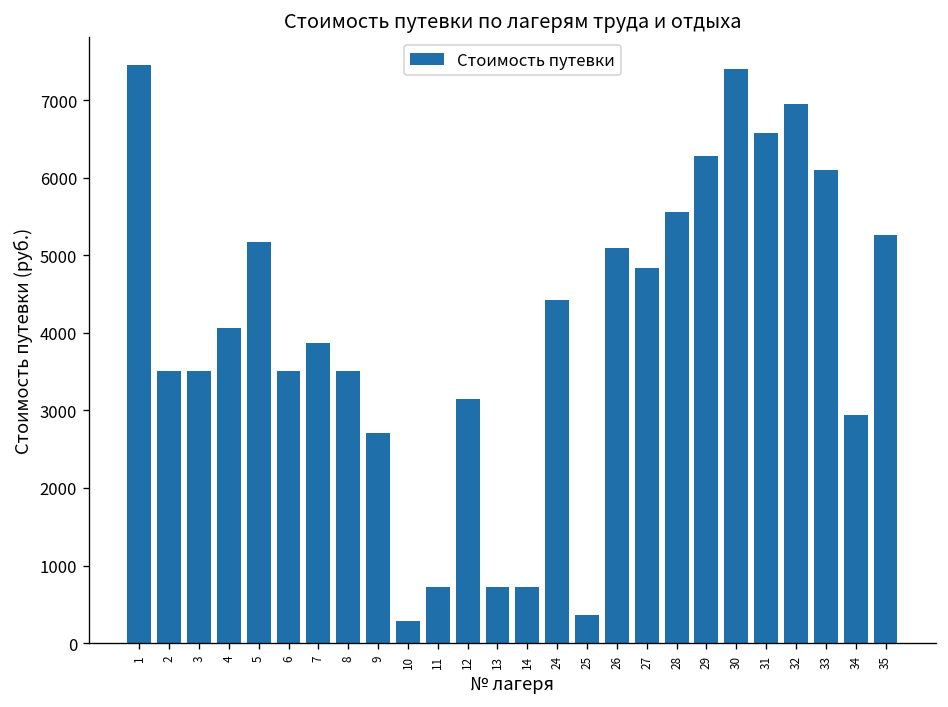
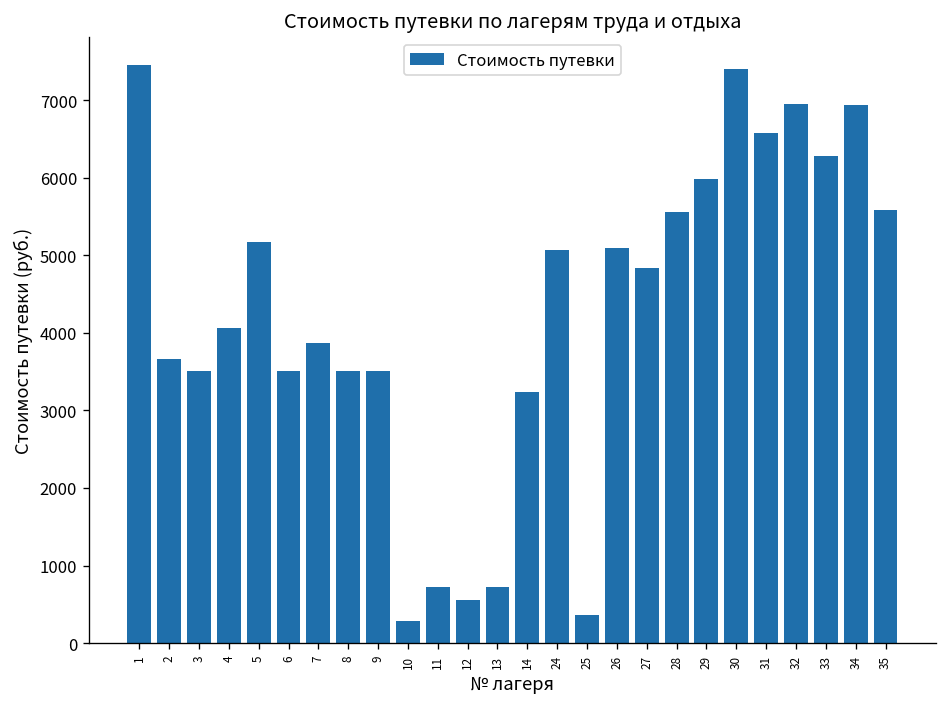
2: 3500 -> 3700
9: 2700 -> 3500
12: 3100 -> 600
14: 700 -> 3200
24: 4400 -> 5100
29: 6300 -> 6000
33: 6100 -> 6300
34: 2900 -> 6900
35: 5300 -> 5600
